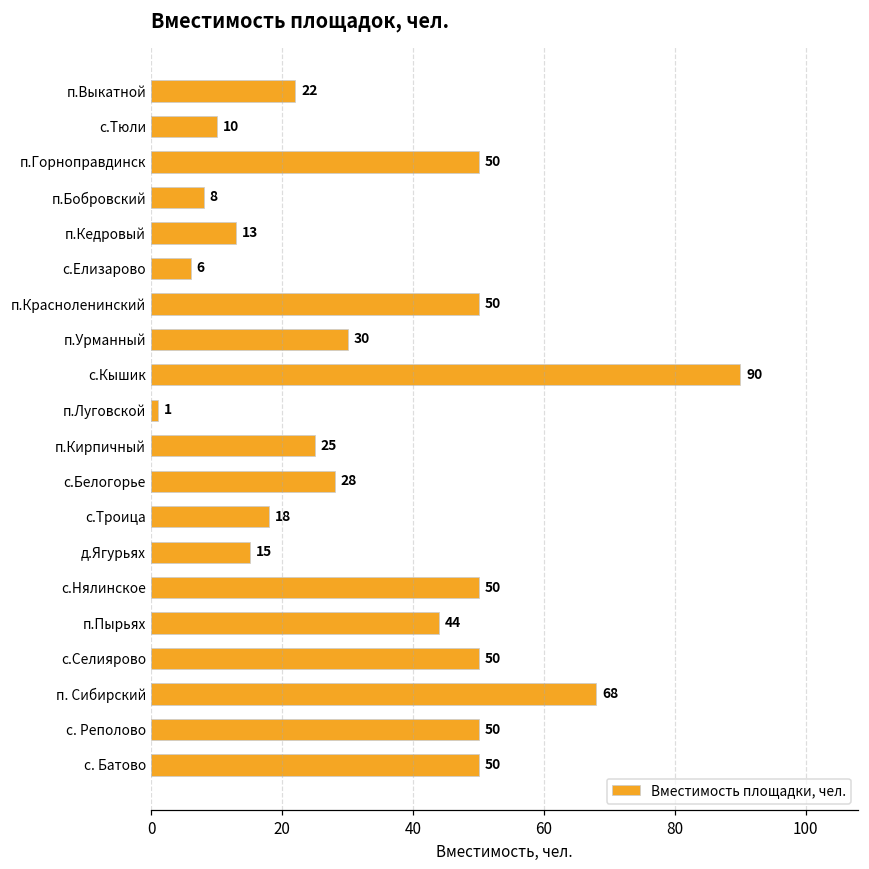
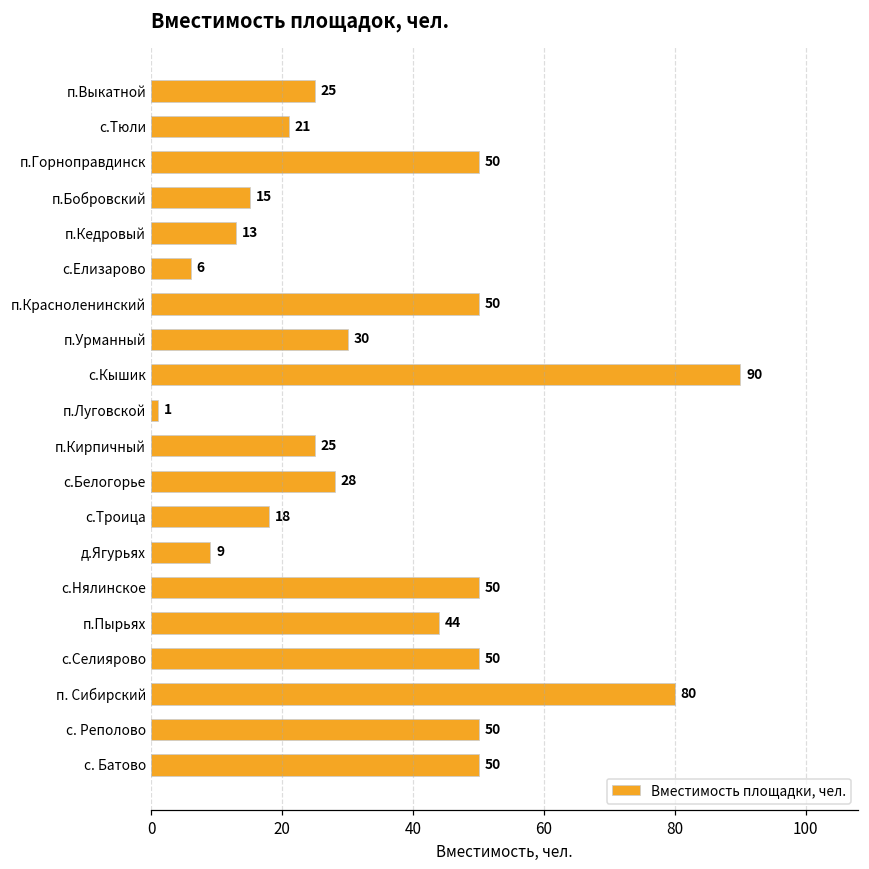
п.Выкатной: 22 -> 25
с.Тюли: 10 -> 21
п.Бобровский: 8 -> 15
д.Ягурьях: 15 -> 9
п. Сибирский: 68 -> 80
